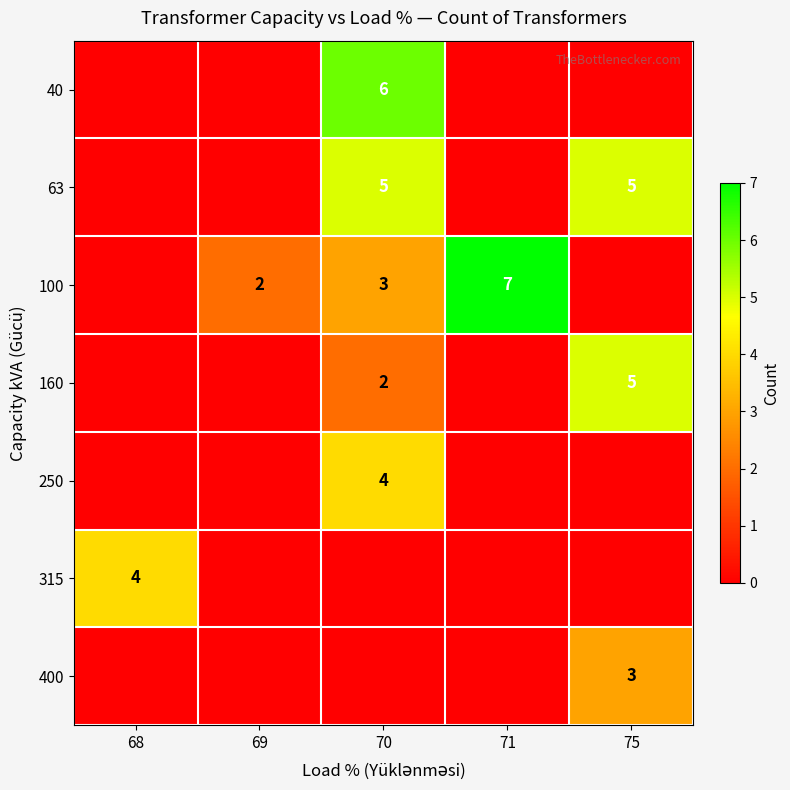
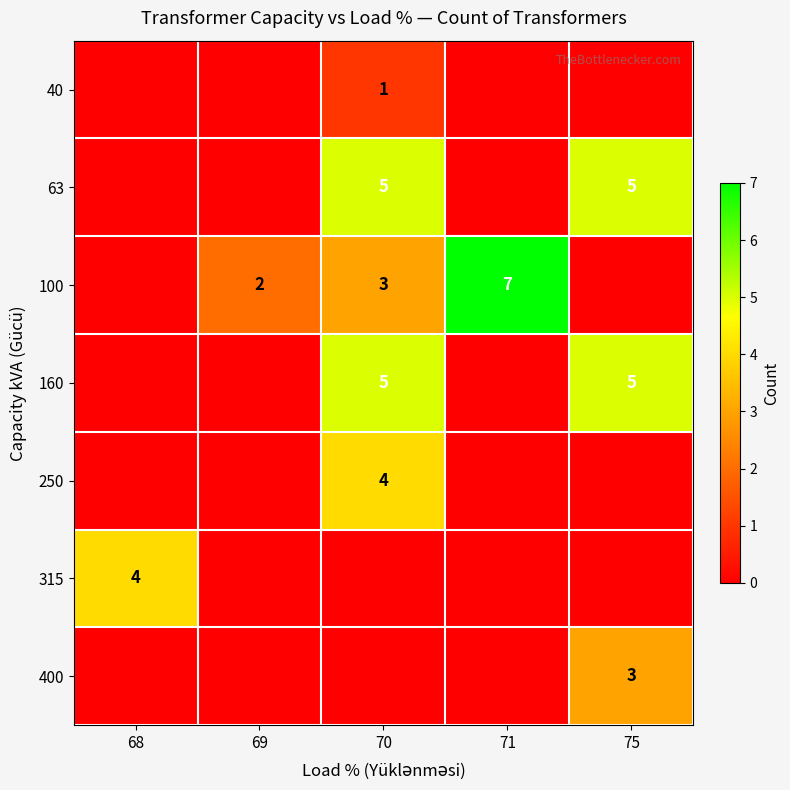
40, 70: 6 -> 1
160, 70: 2 -> 5
